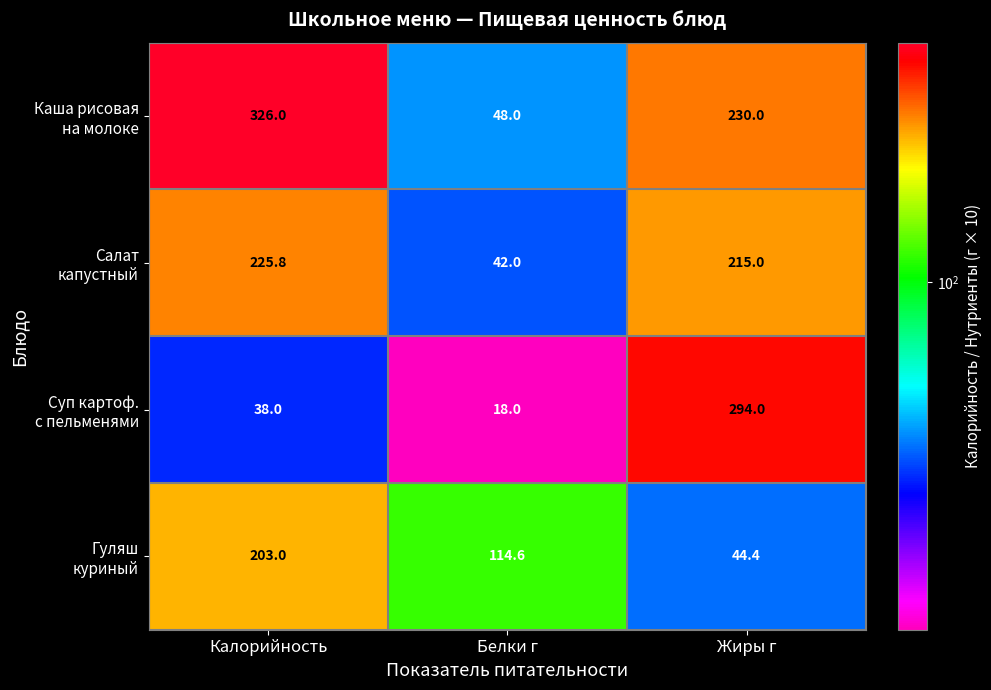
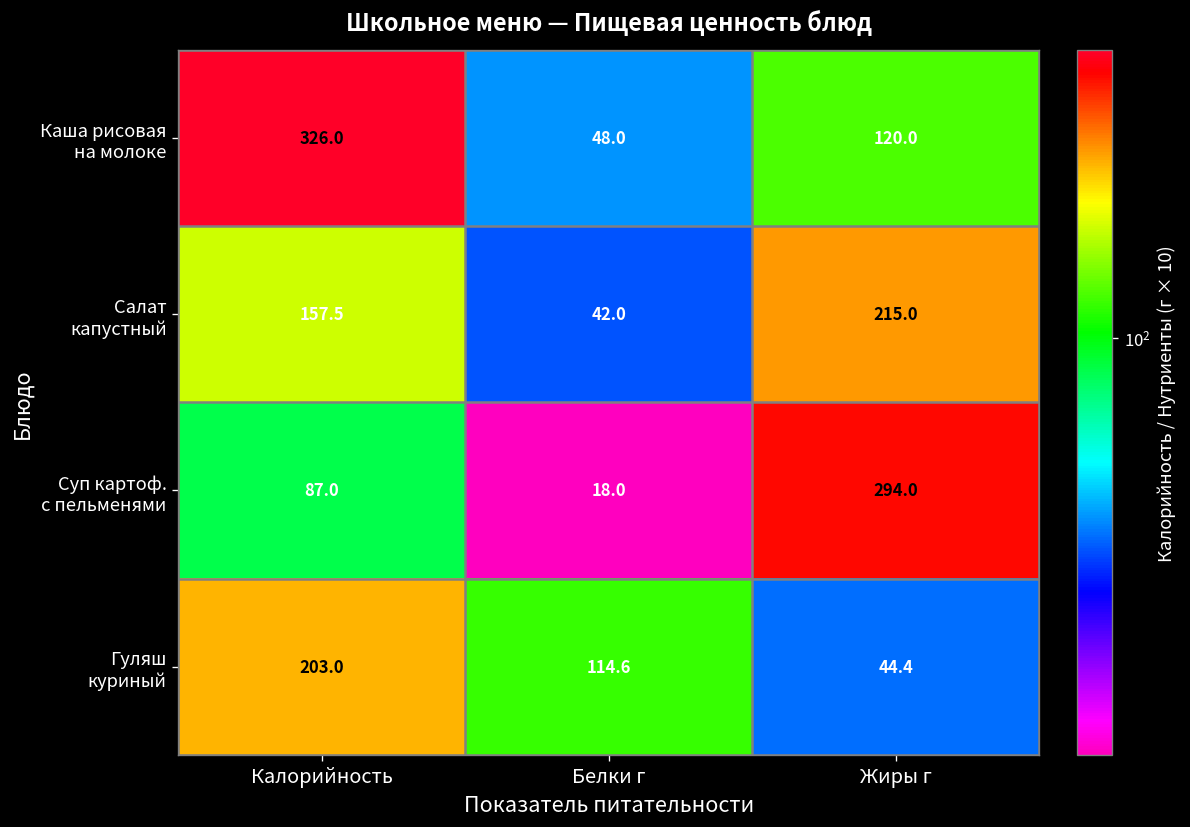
Каша рисовая на молоке, Жиры г: 230.0 -> 120.0
Салат капустный, Калорийность: 225.8 -> 157.5
Суп картоф. с пельменями, Калорийность: 38.0 -> 87.0
